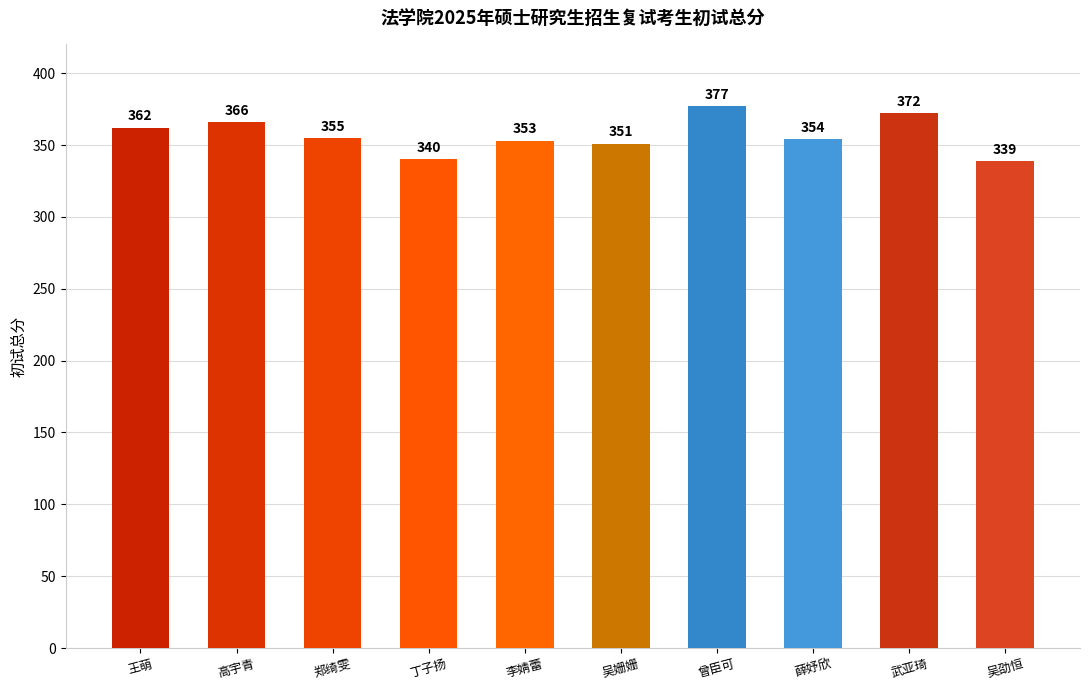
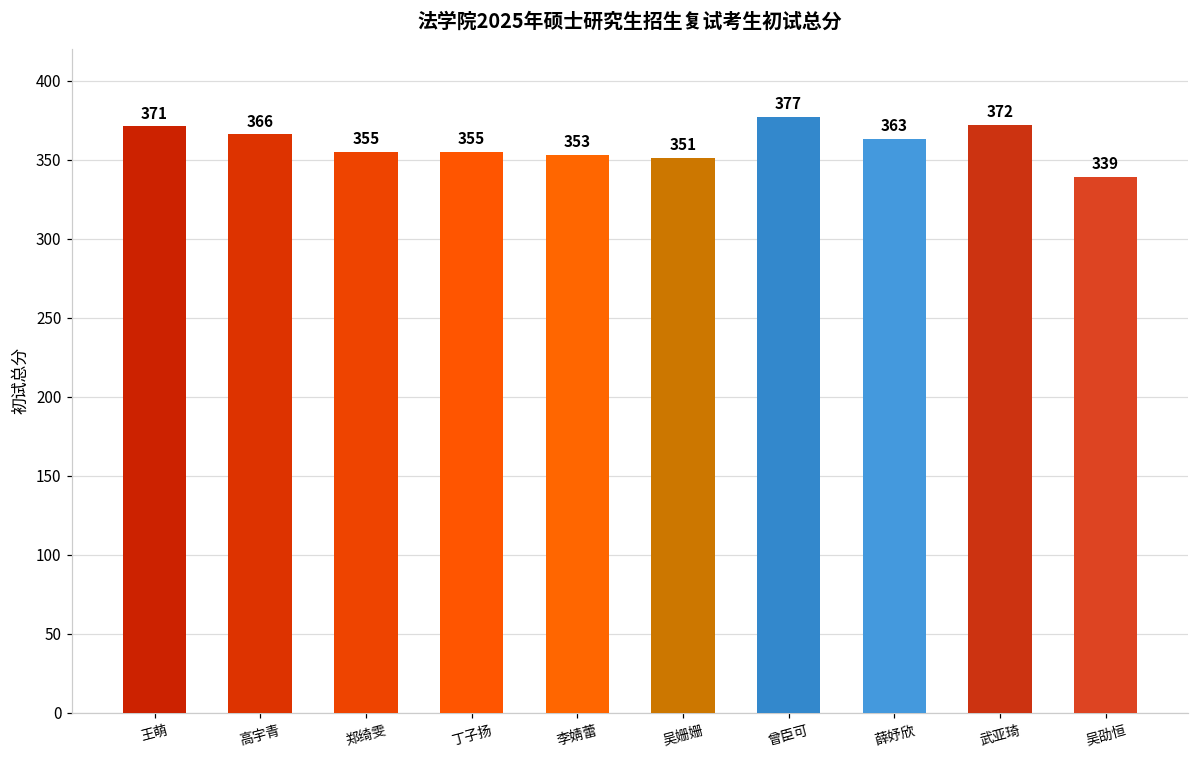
王萌: 362 -> 371
丁子扬: 340 -> 355
薛妤欣: 354 -> 363
